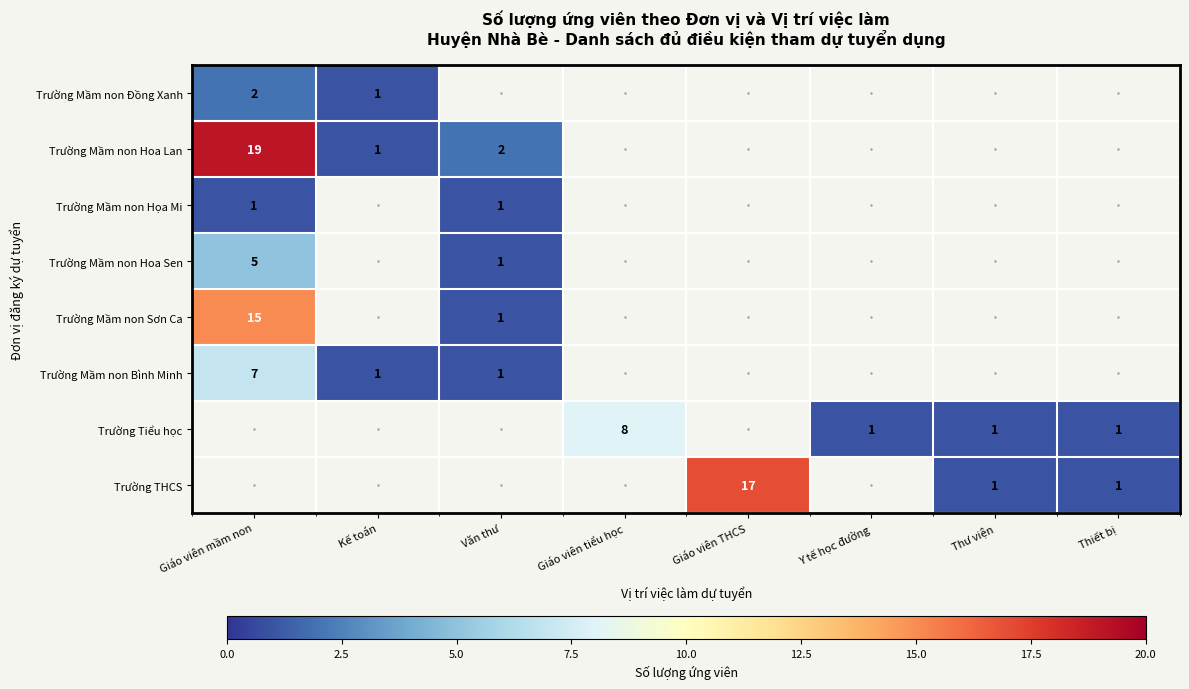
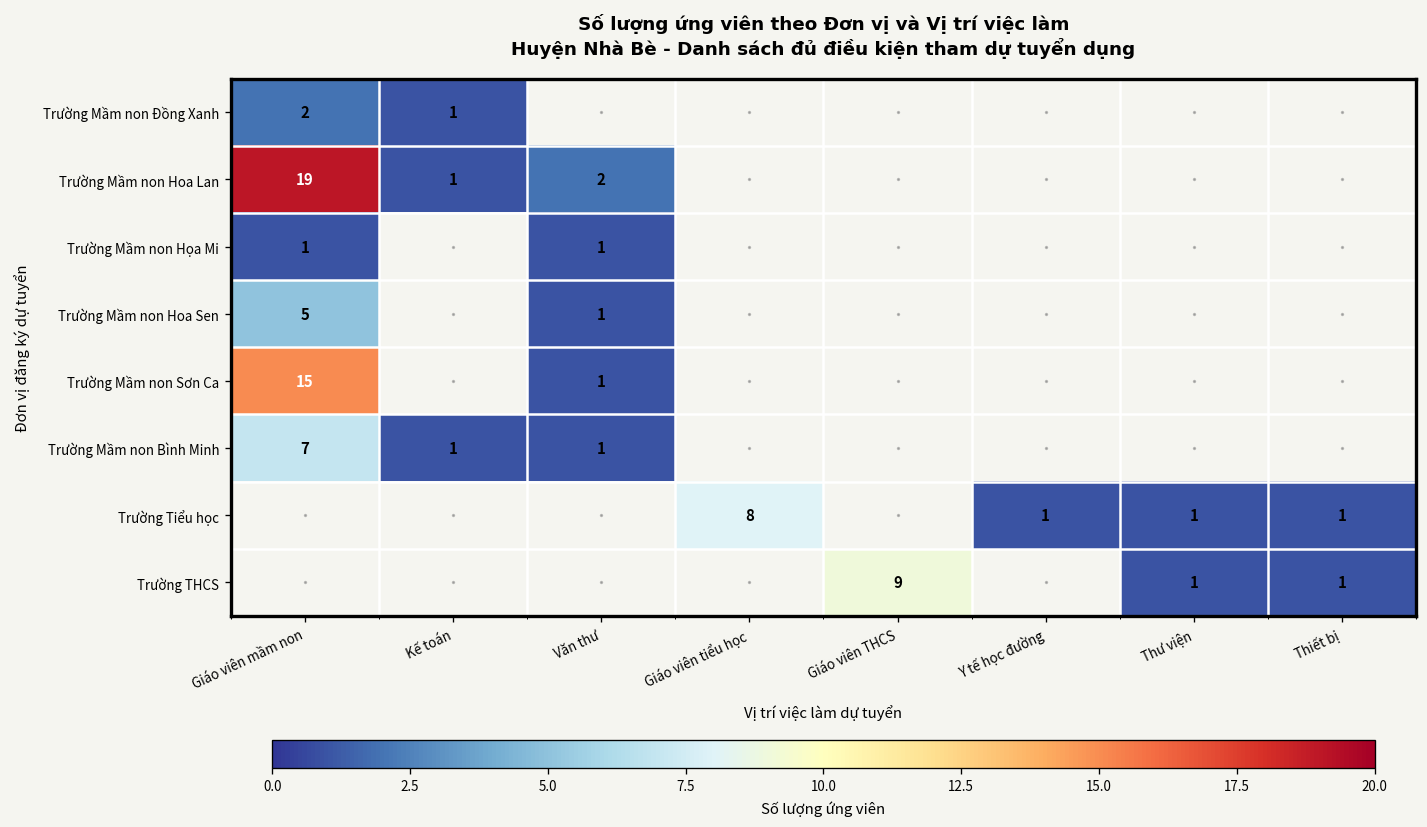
Trường THCS, Giáo viên THCS: 17 -> 9
